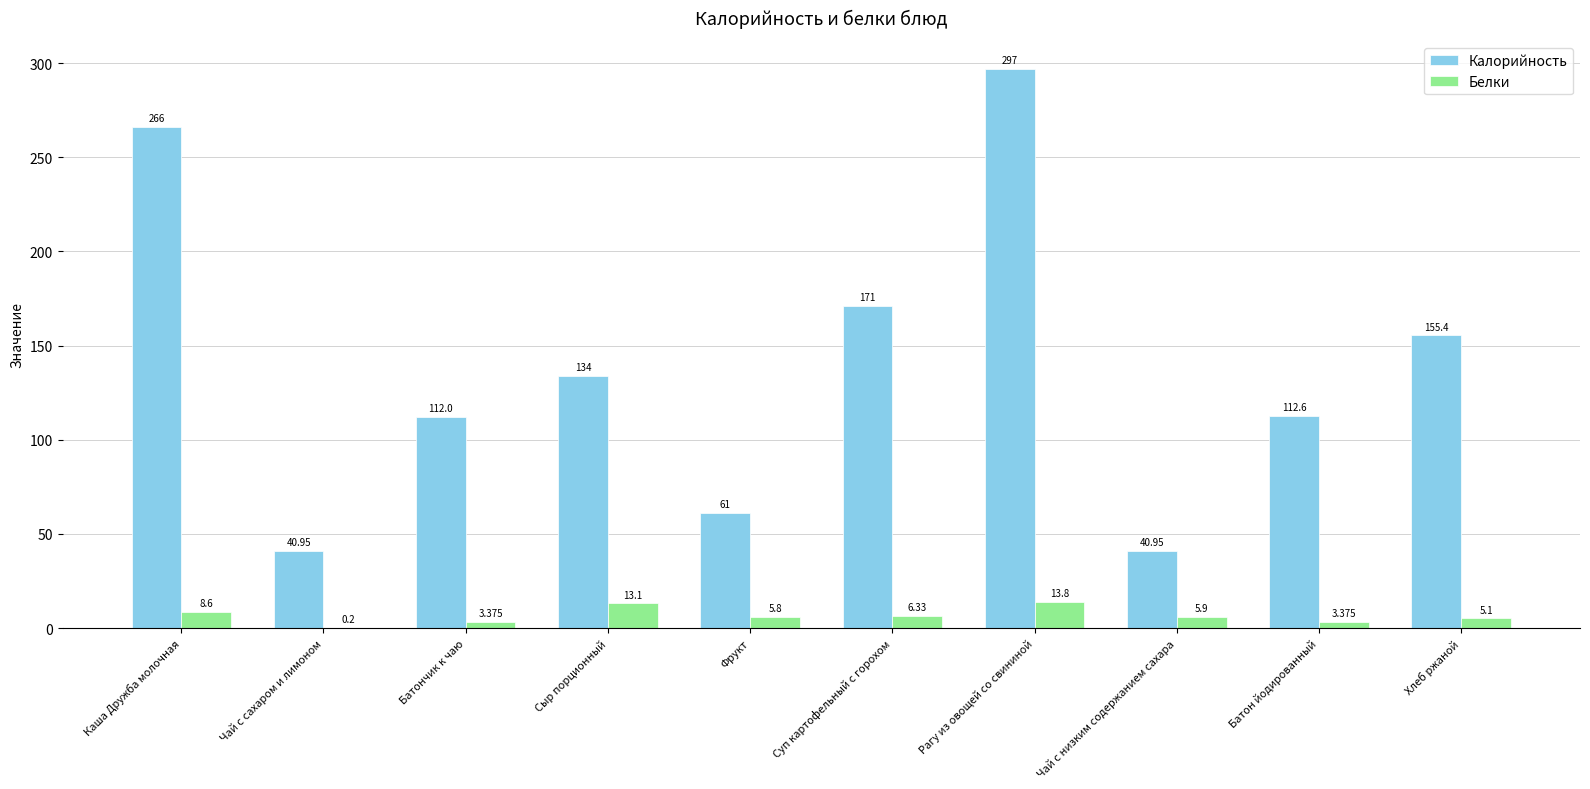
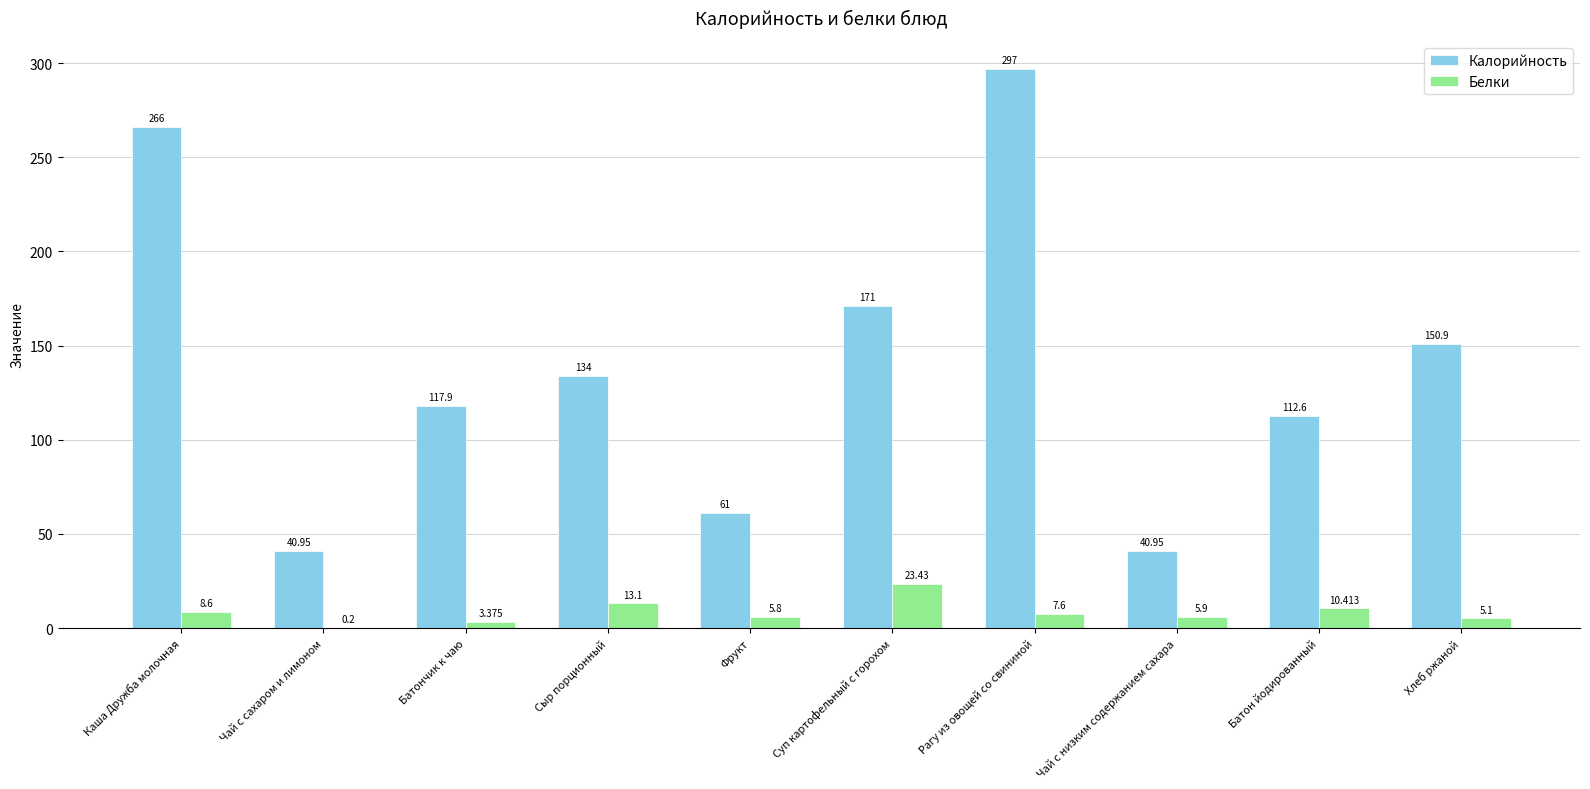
Калорийность, Батончик к чаю: 112.0 -> 117.9
Белки, Суп картофельный с горохом: 6.33 -> 23.43
Белки, Рагу из овощей со свининой: 13.8 -> 7.6
Белки, Батон йодированный: 3.375 -> 10.413
Калорийность, Хлеб ржаной: 155.4 -> 150.9
